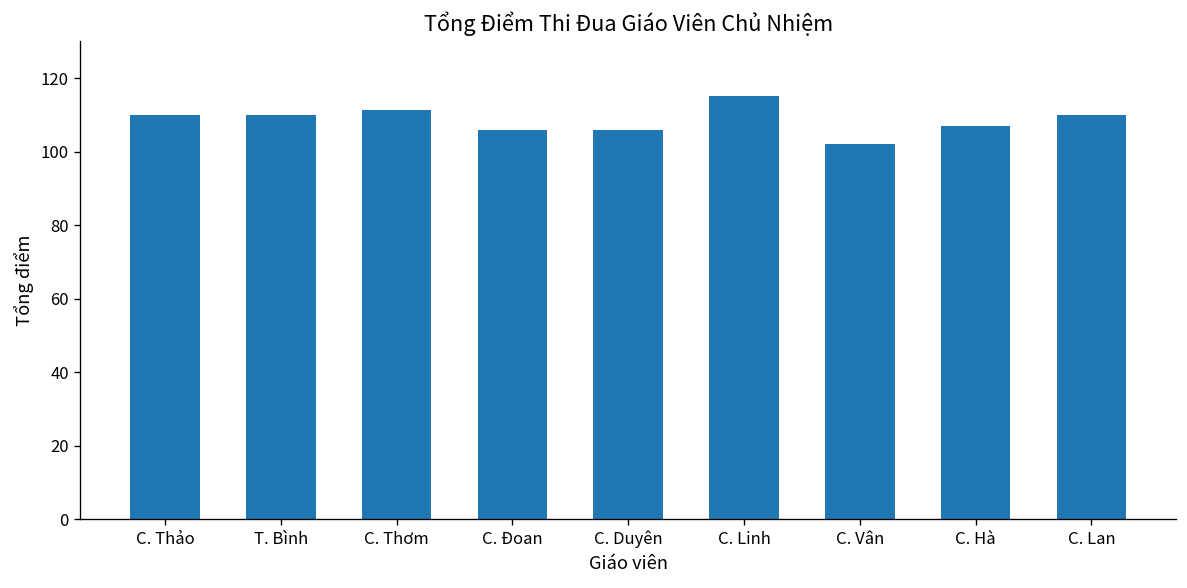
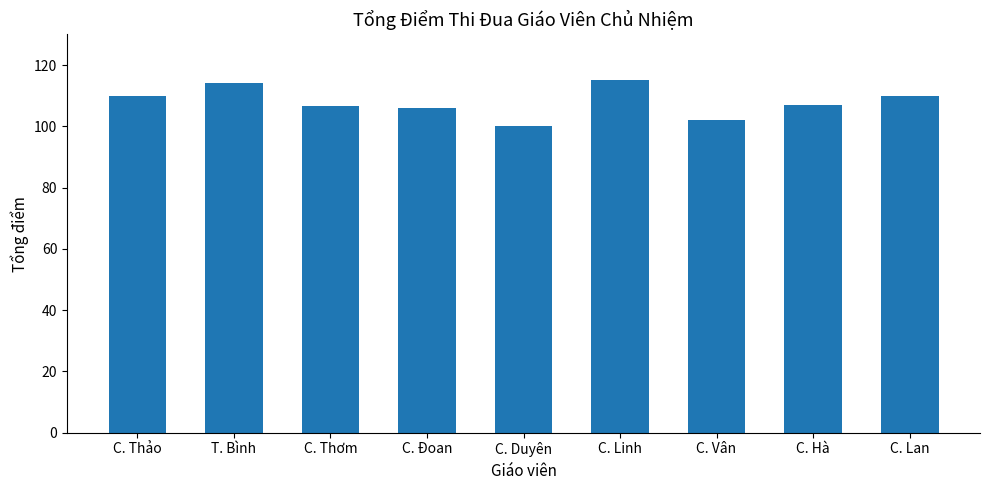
T. Bình: 110 -> 114
C. Thơm: 111 -> 107
C. Duyên: 106 -> 100
